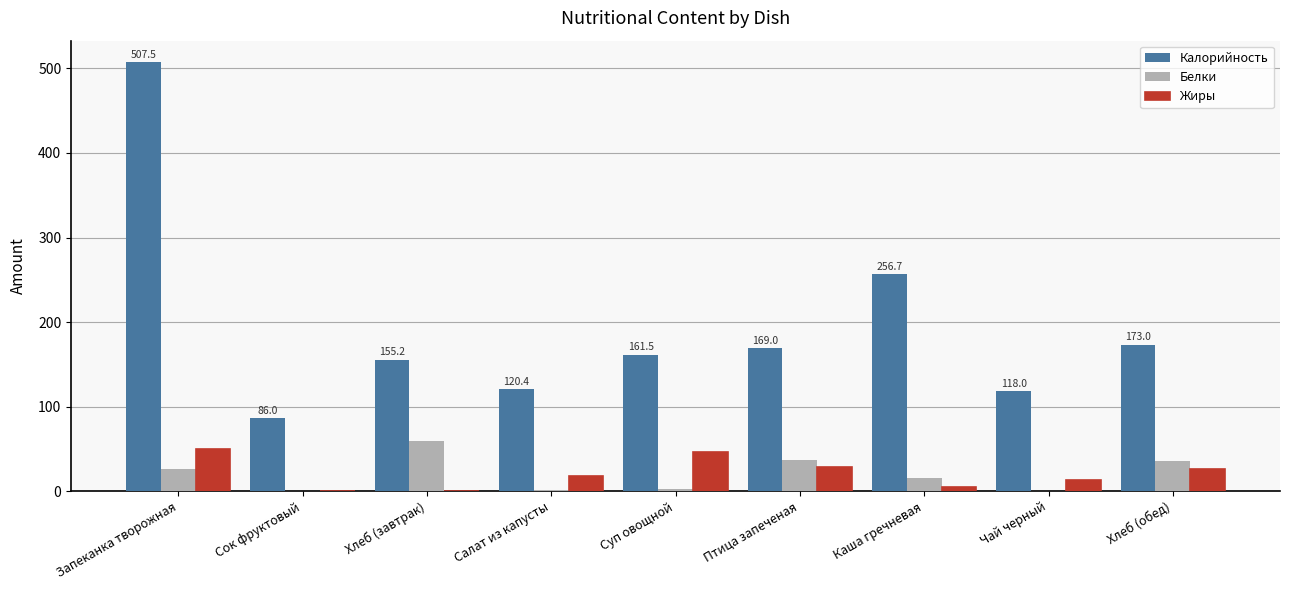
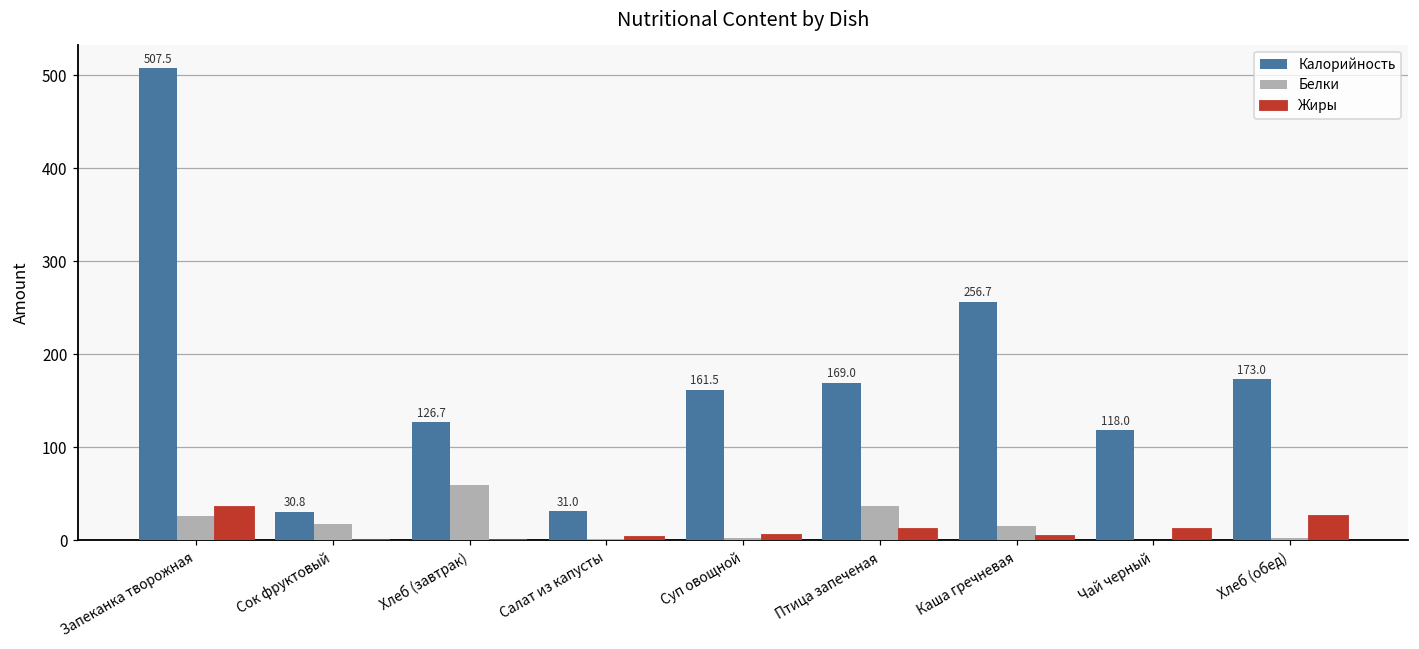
Жиры, Запеканка творожная: 50 -> 40
Калорийность, Сок фруктовый: 86.0 -> 30.8
Белки, Сок фруктовый: 0 -> 20
Калорийность, Хлеб (завтрак): 155.2 -> 126.7
Калорийность, Салат из капусты: 120.4 -> 31.0
Жиры, Салат из капусты: 20 -> 0
Жиры, Суп овощной: 50 -> 10
Жиры, Птица запеченая: 30 -> 10
Белки, Хлеб (обед): 40 -> 0
